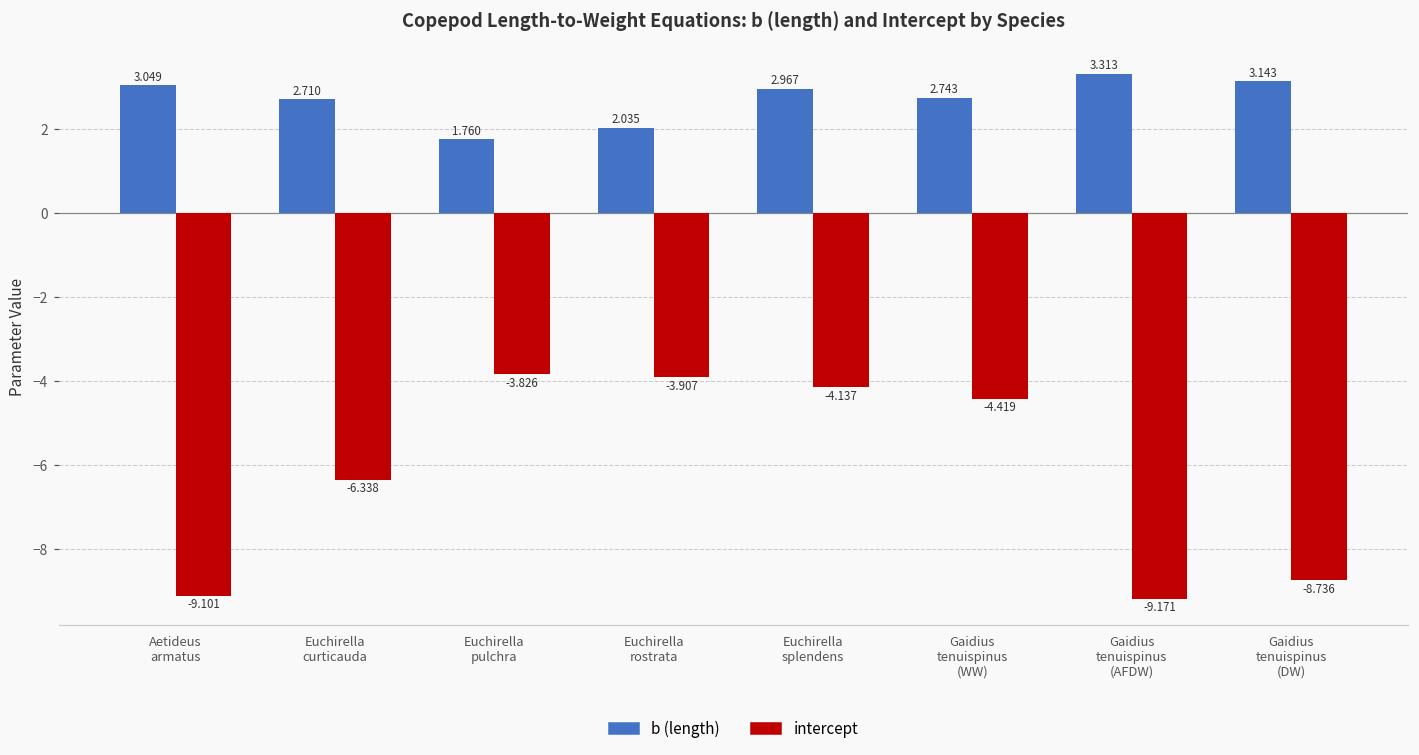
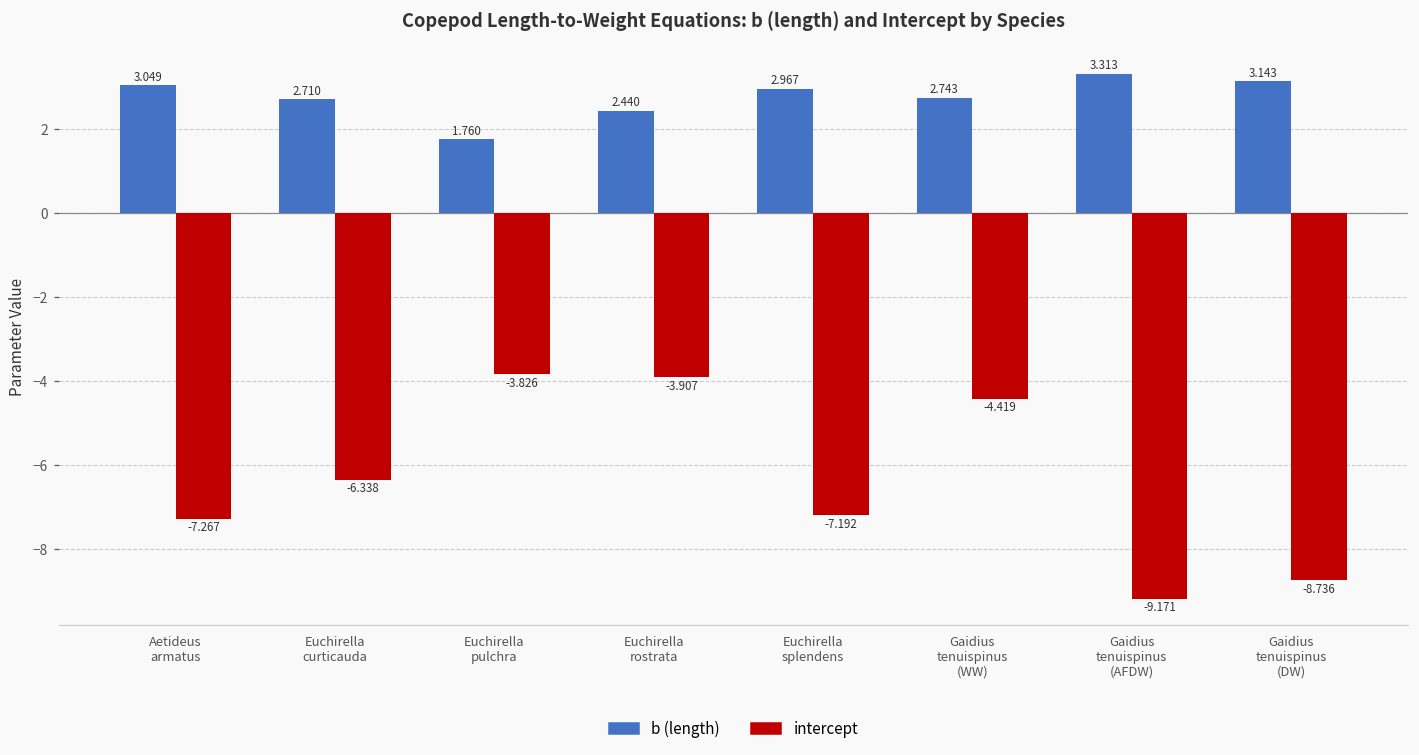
intercept, Aetideus armatus: -9.101 -> -7.267
b (length), Euchirella rostrata: 2.035 -> 2.440
intercept, Euchirella splendens: -4.137 -> -7.192
